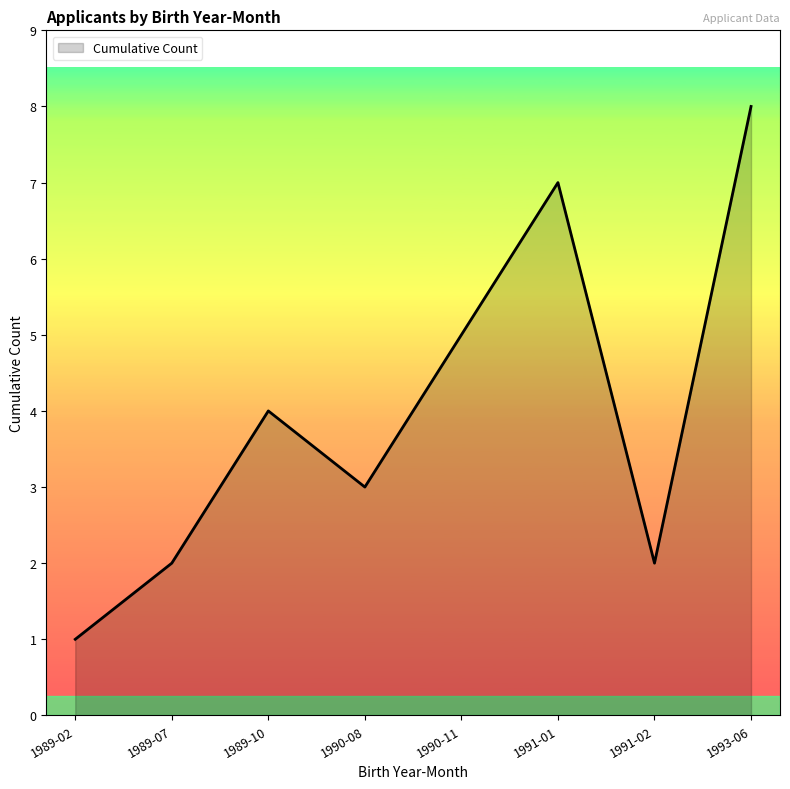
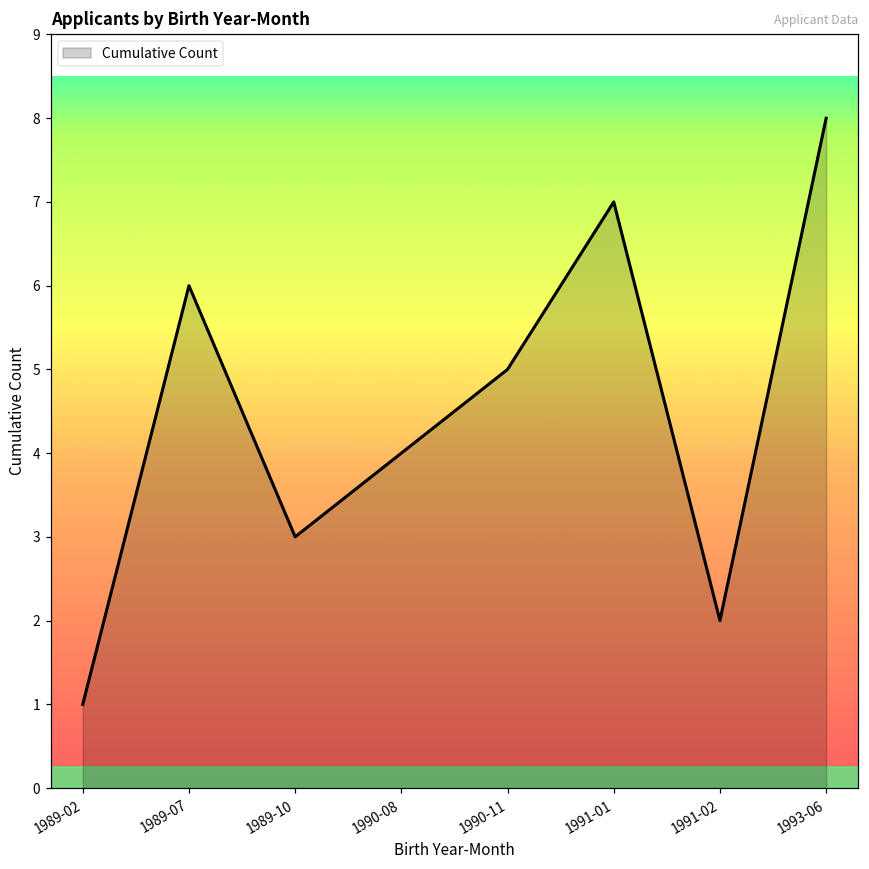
1989-07: 2 -> 6
1989-10: 4 -> 3
1990-08: 3 -> 4
